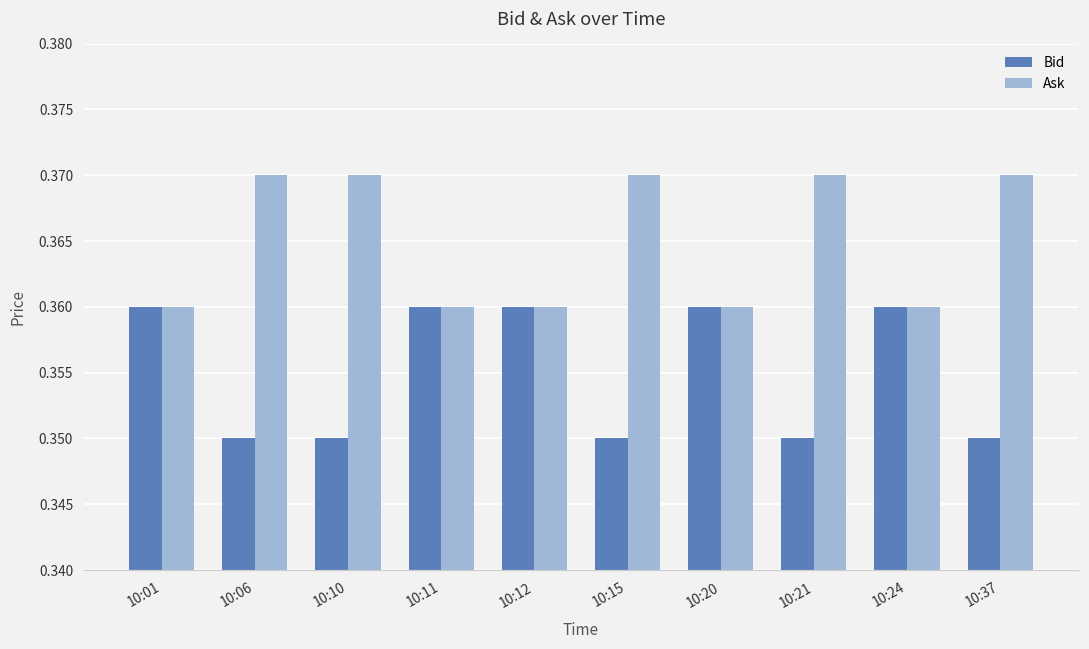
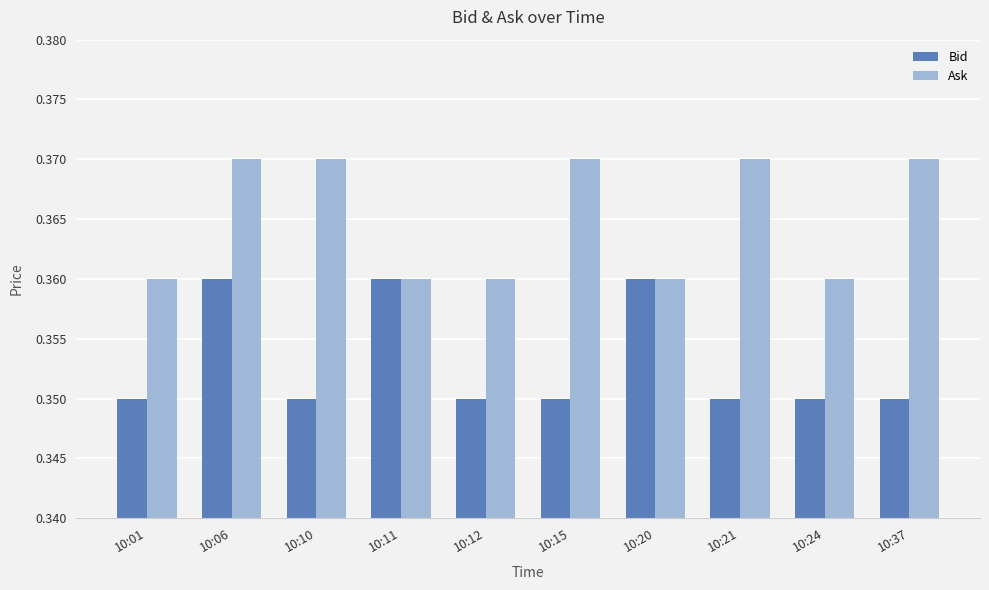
Bid, 10:01: 0.36 -> 0.35
Bid, 10:06: 0.35 -> 0.36
Bid, 10:12: 0.36 -> 0.35
Bid, 10:24: 0.36 -> 0.35
